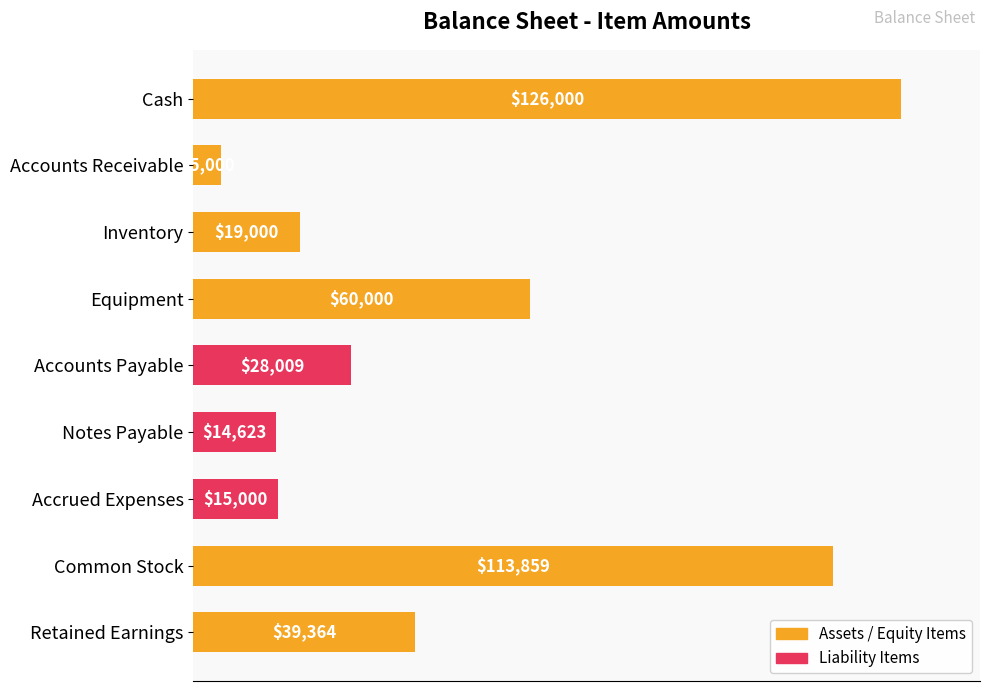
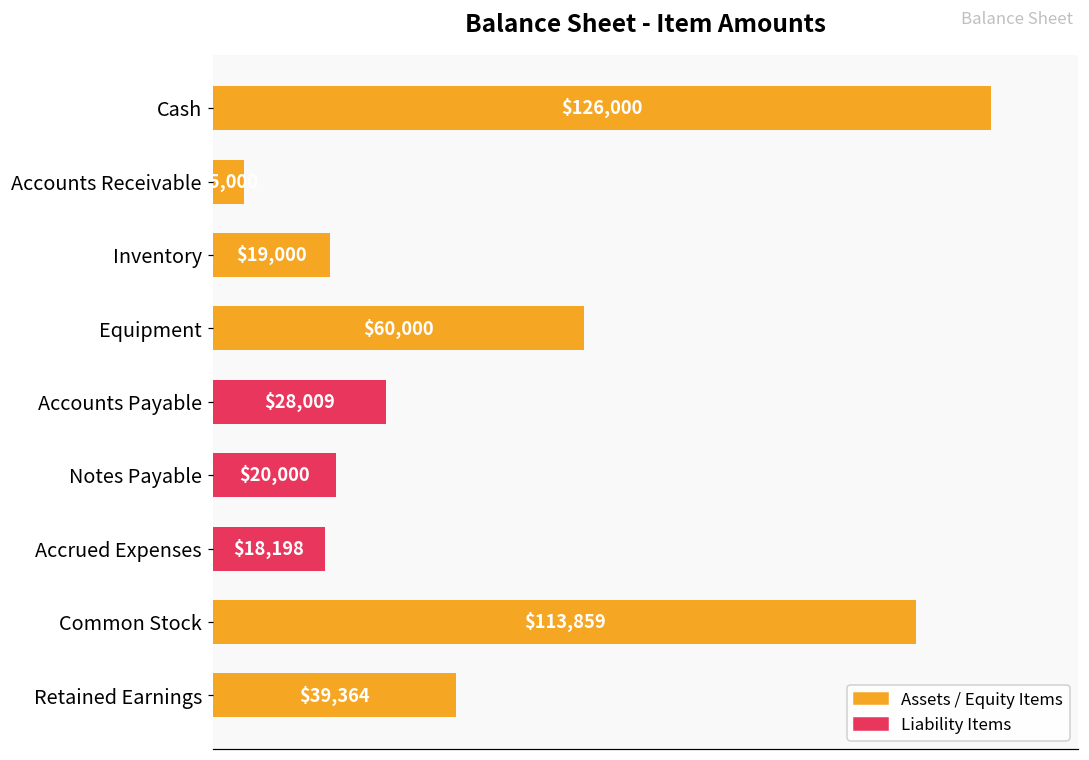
Notes Payable: $14,623 -> $20,000
Accrued Expenses: $15,000 -> $18,198
